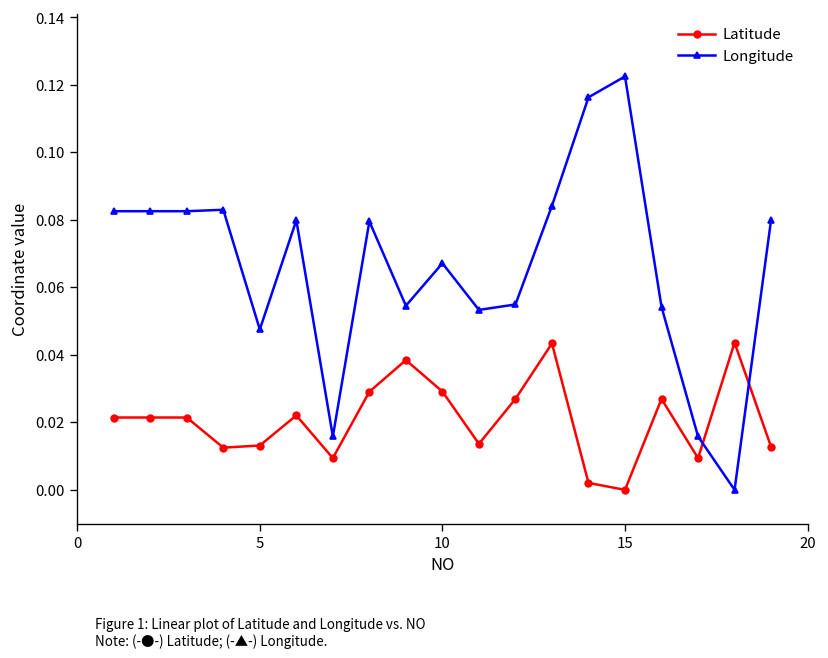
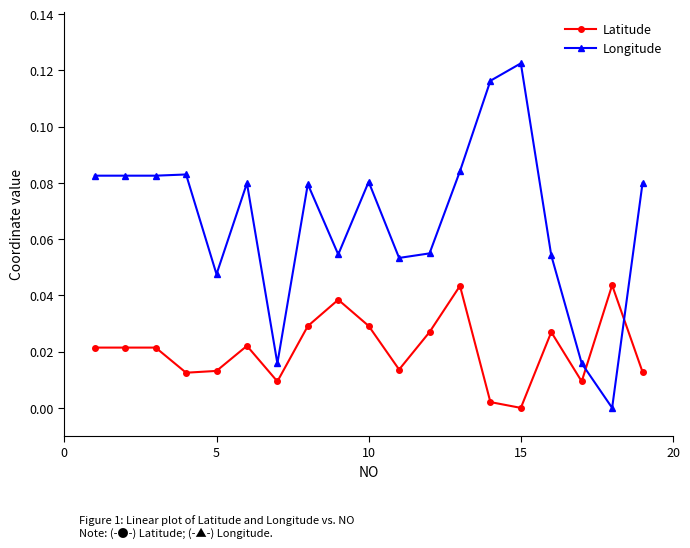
Longitude, 10: 0.067 -> 0.080
